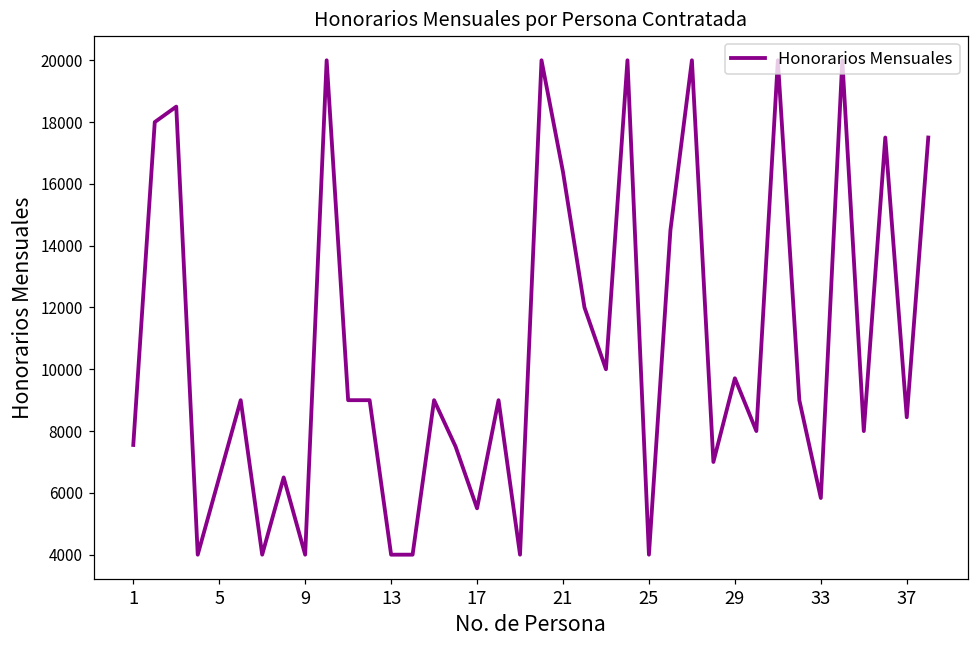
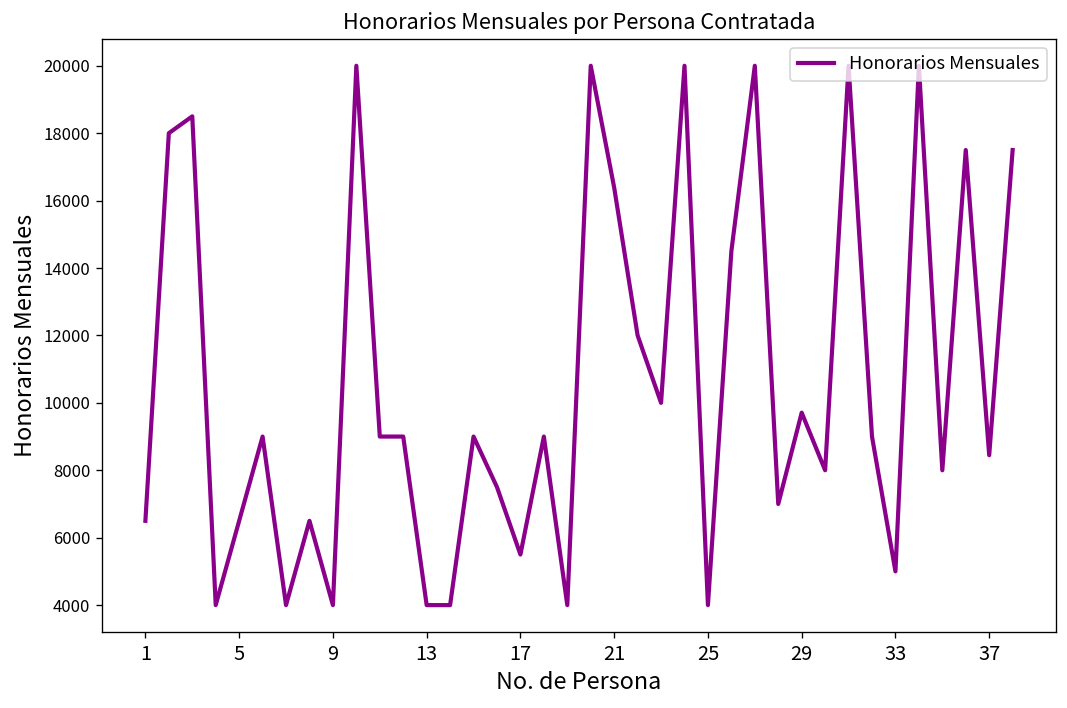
1: 7600 -> 6500
33: 5800 -> 5000
